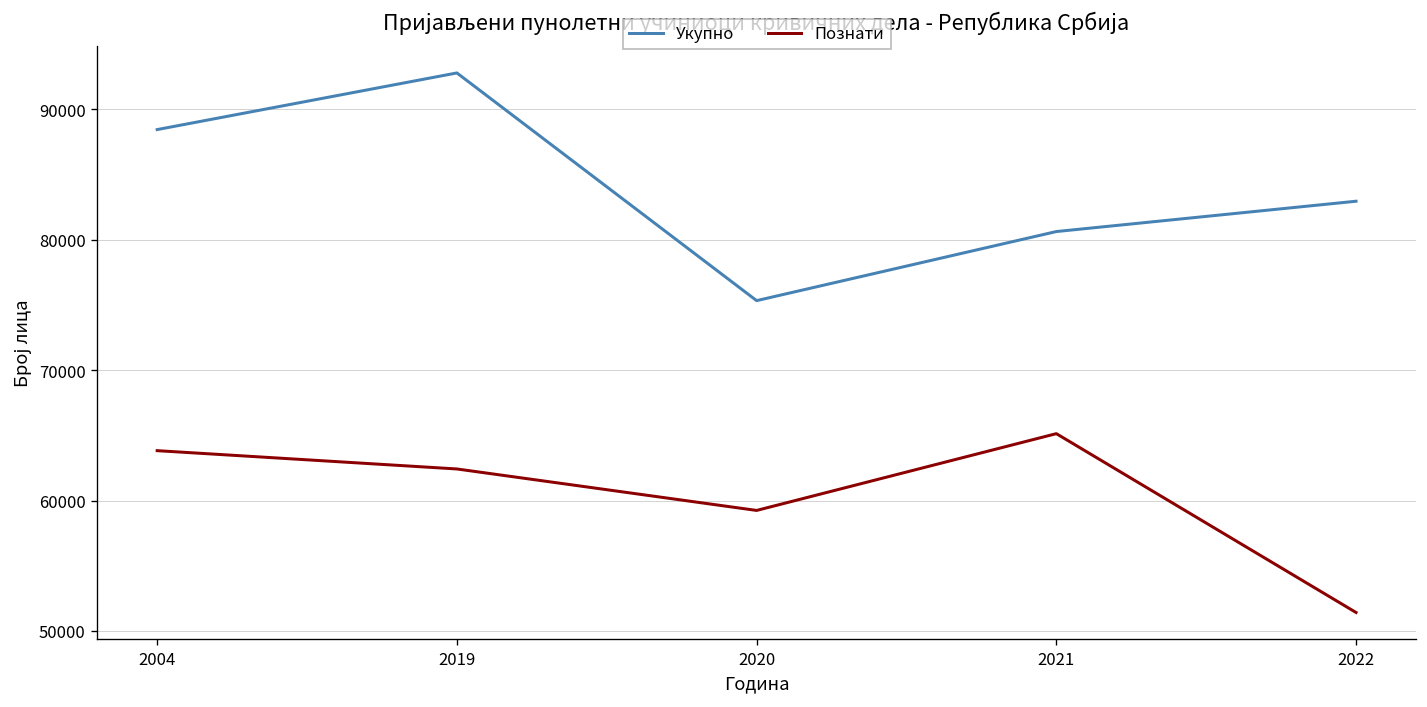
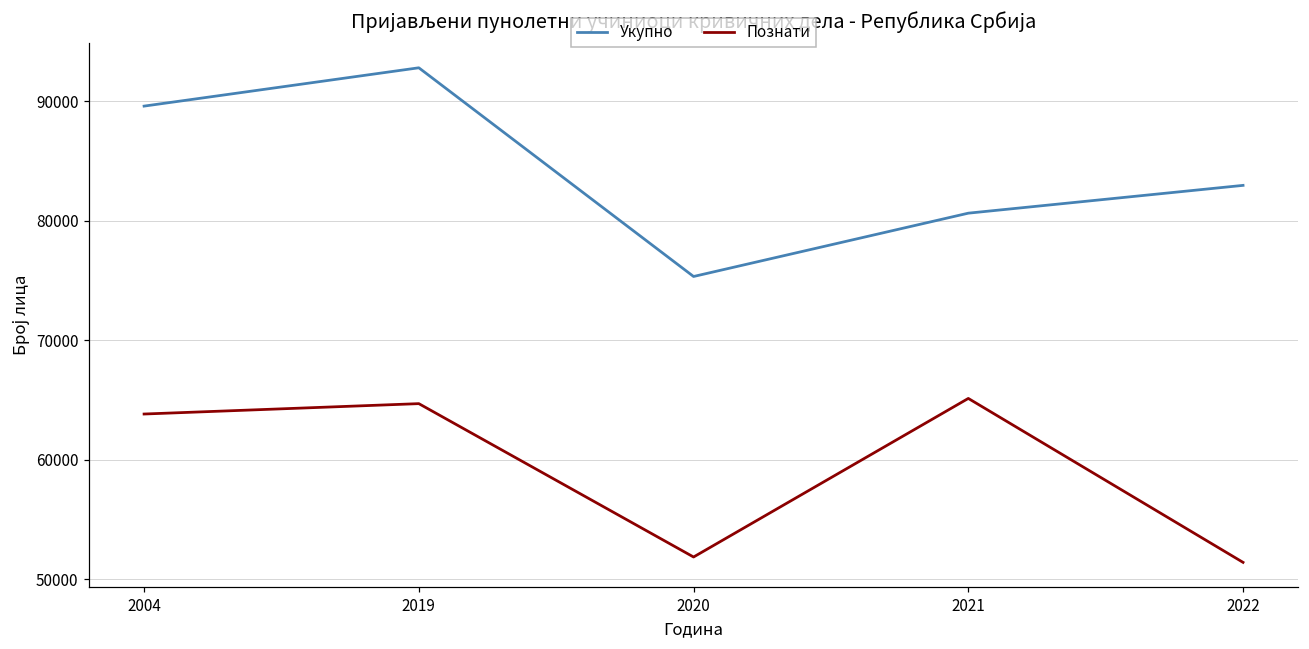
Укупно, 2004: 88500 -> 89600
Познати, 2019: 62400 -> 64700
Познати, 2020: 59200 -> 51900
